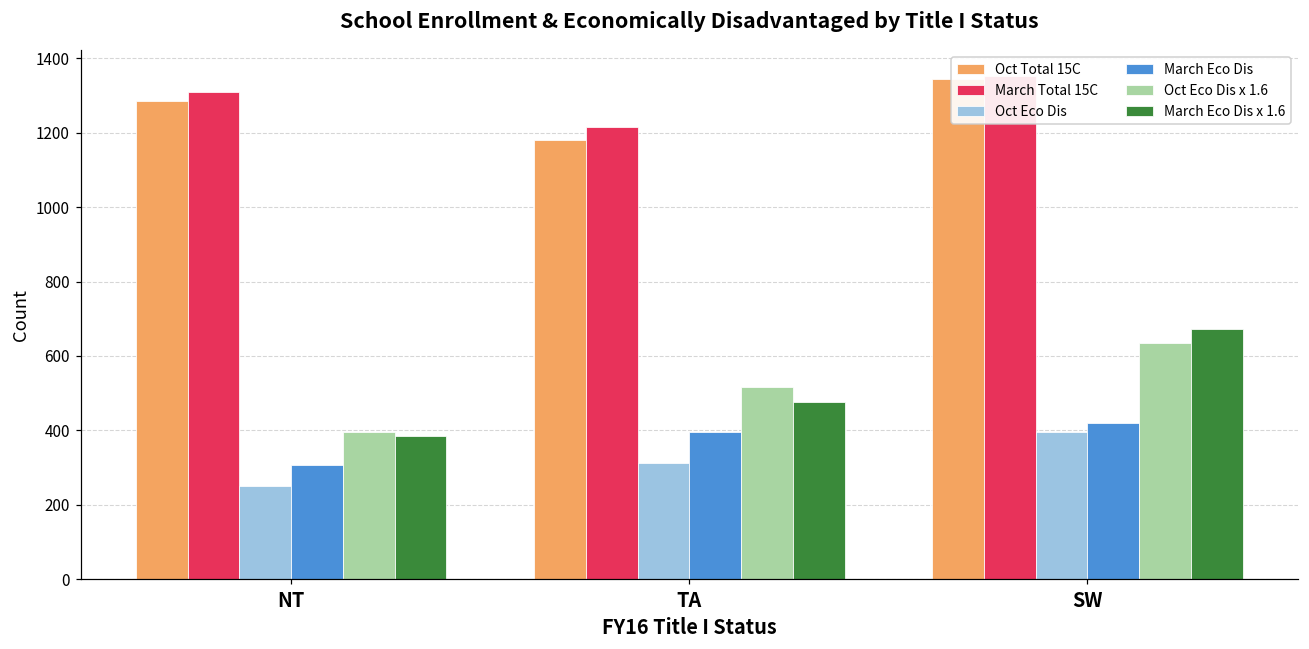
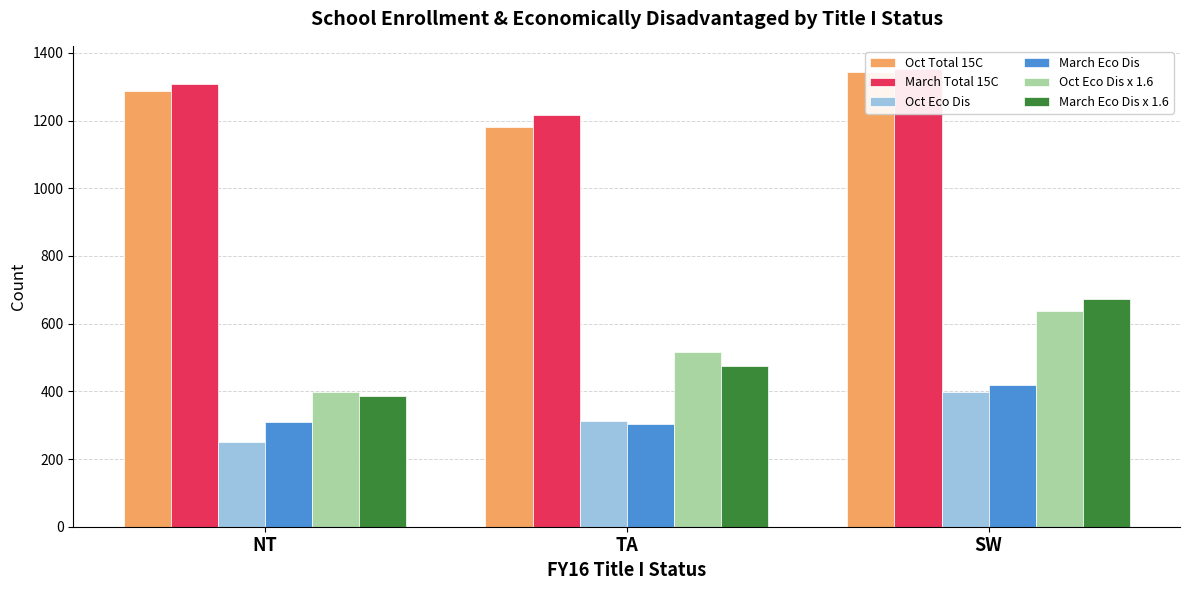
March Eco Dis, TA: 400 -> 300
